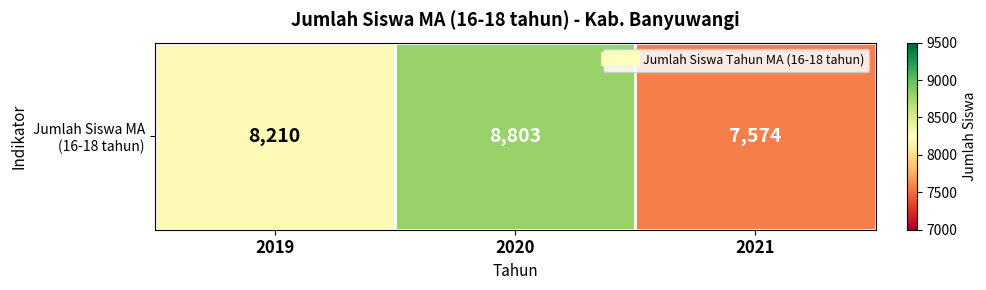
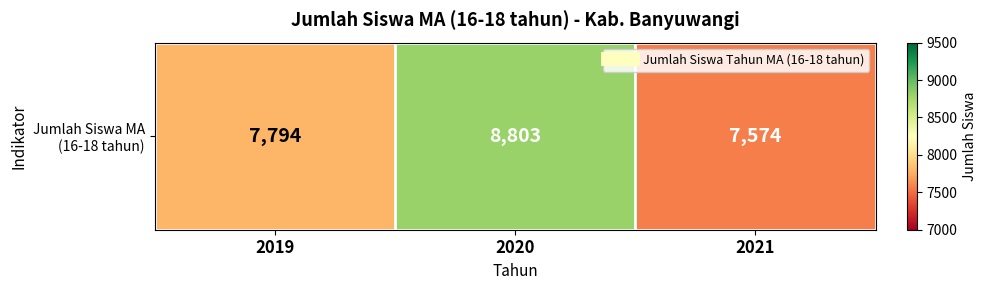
Jumlah Siswa MA (16-18 tahun), 2019: 8,210 -> 7,794
